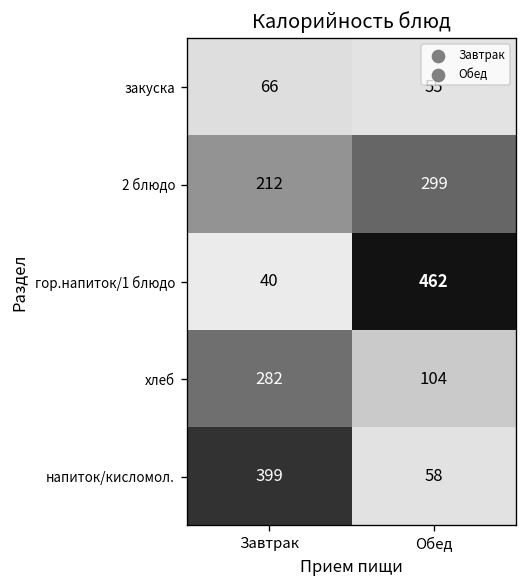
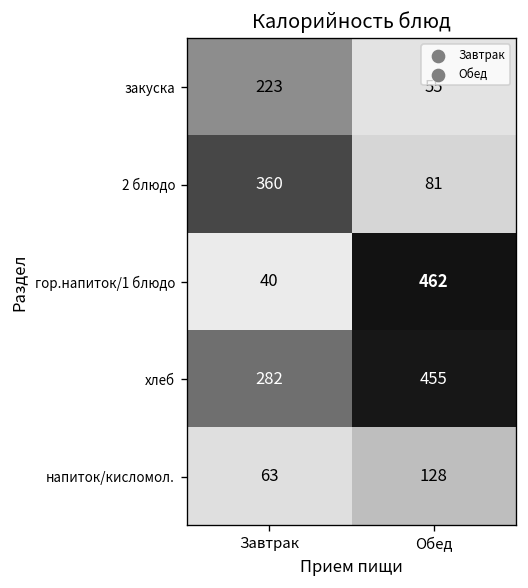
закуска, Завтрак: 66 -> 223
2 блюдо, Завтрак: 212 -> 360
2 блюдо, Обед: 299 -> 81
хлеб, Обед: 104 -> 455
напиток/кисломол., Завтрак: 399 -> 63
напиток/кисломол., Обед: 58 -> 128
